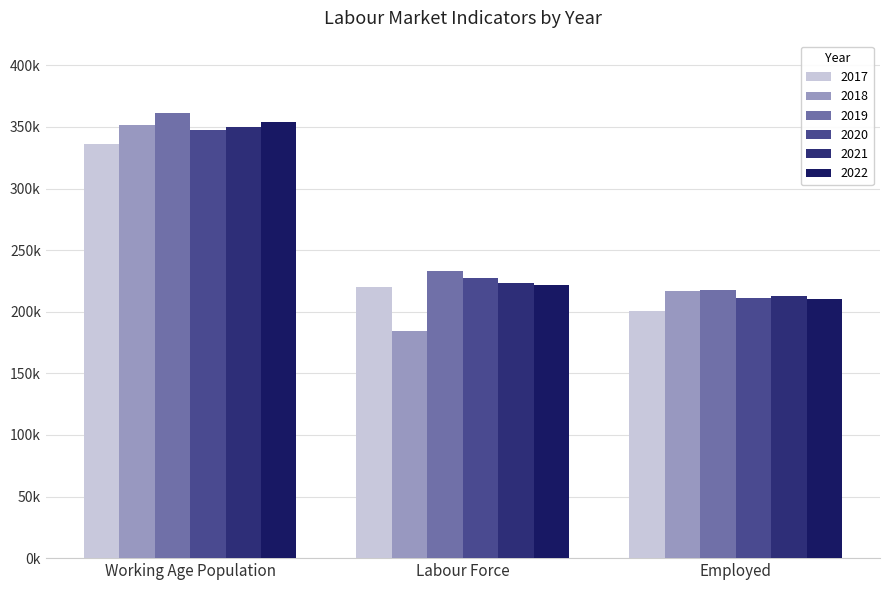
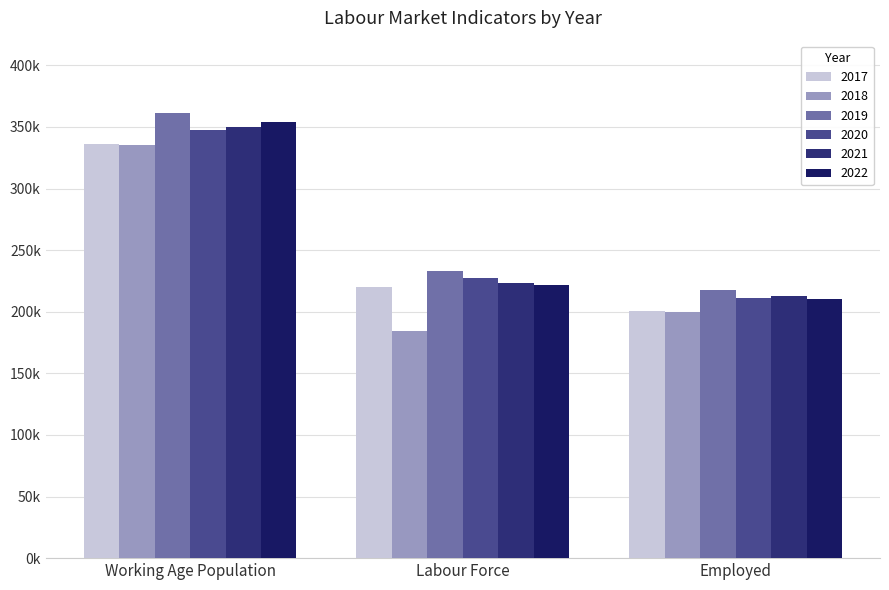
2018, Working Age Population: 352000 -> 336000
2018, Employed: 217000 -> 200000
